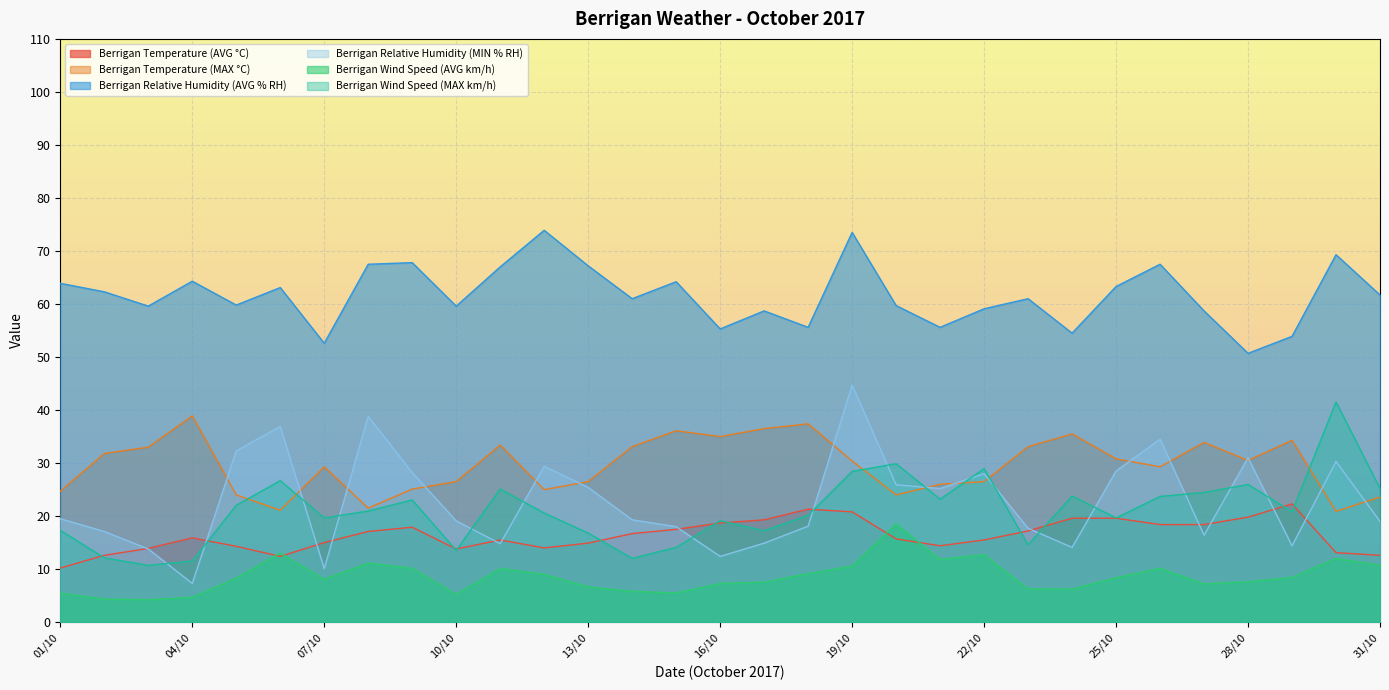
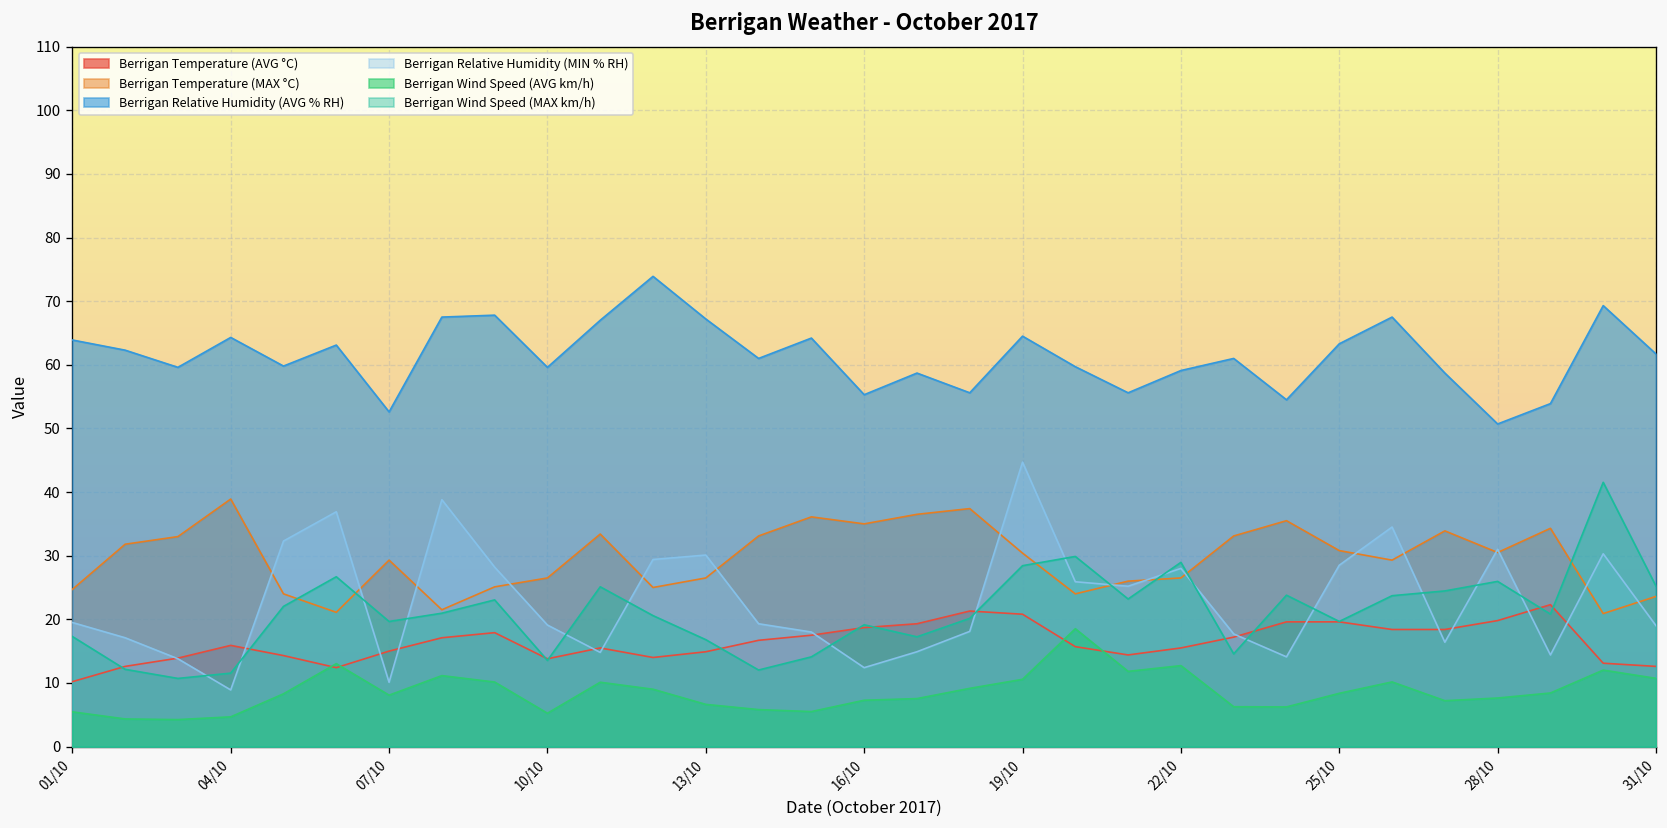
Berrigan Relative Humidity (MIN % RH), 04/10: 7 -> 9
Berrigan Relative Humidity (MIN % RH), 13/10: 25 -> 30
Berrigan Relative Humidity (AVG % RH), 19/10: 74 -> 65
